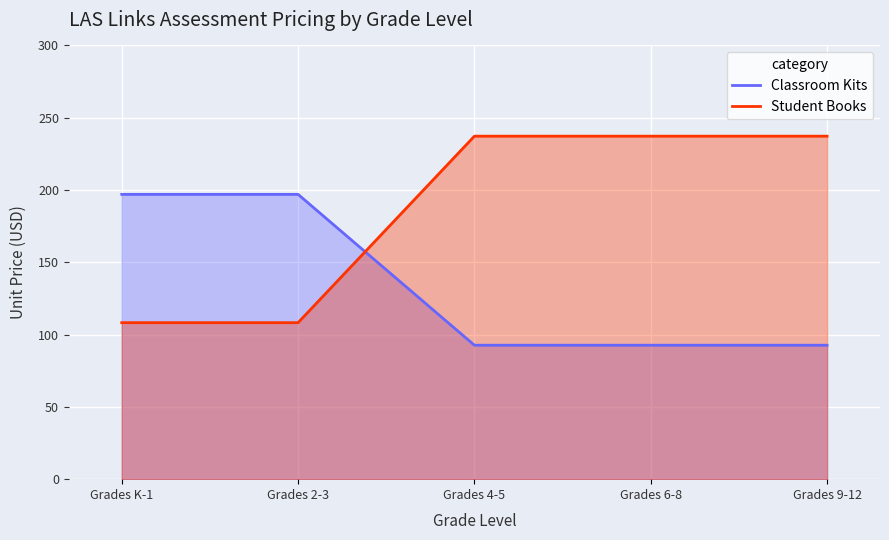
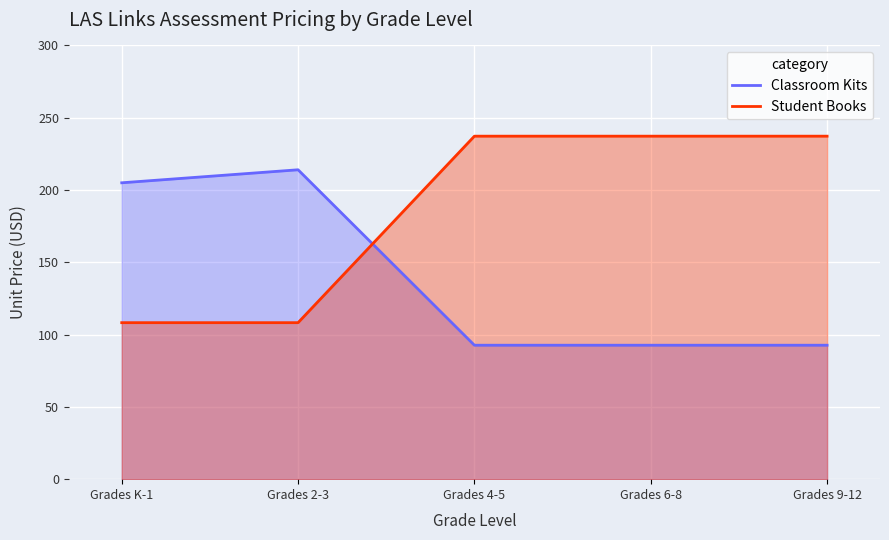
Classroom Kits, Grades K-1: 197 -> 205
Classroom Kits, Grades 2-3: 197 -> 214
